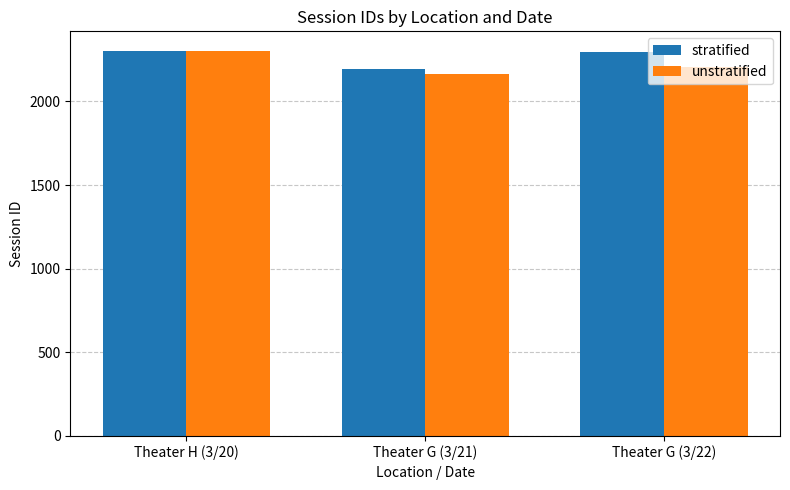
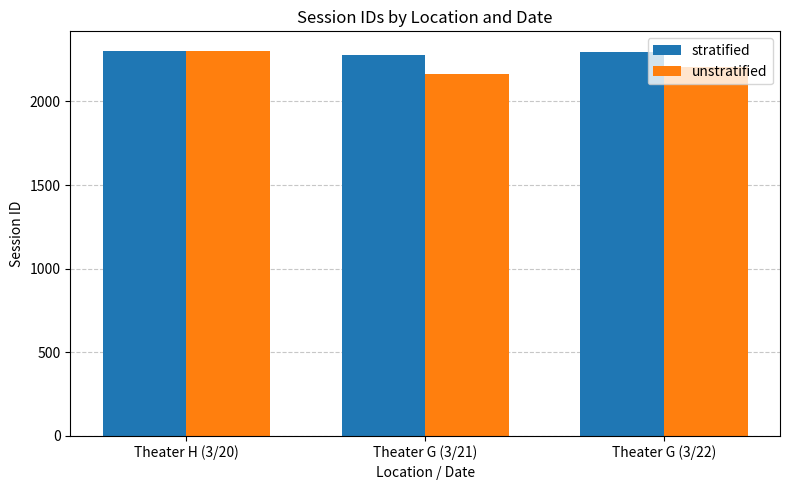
stratified, Theater G (3/21): 2200 -> 2280
